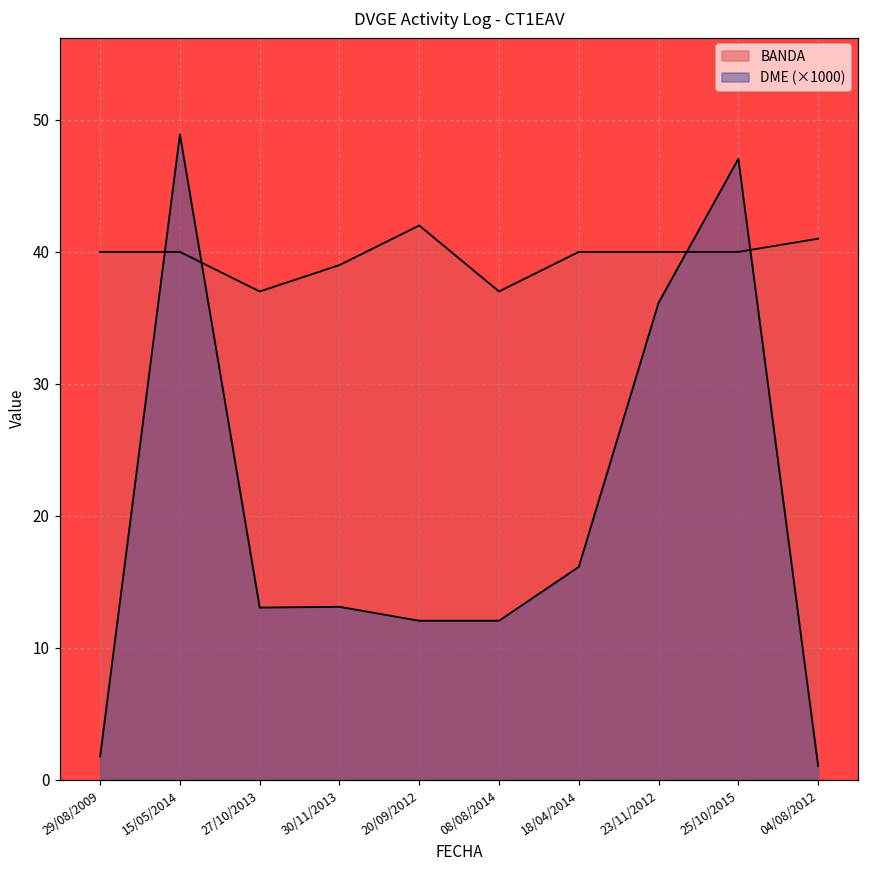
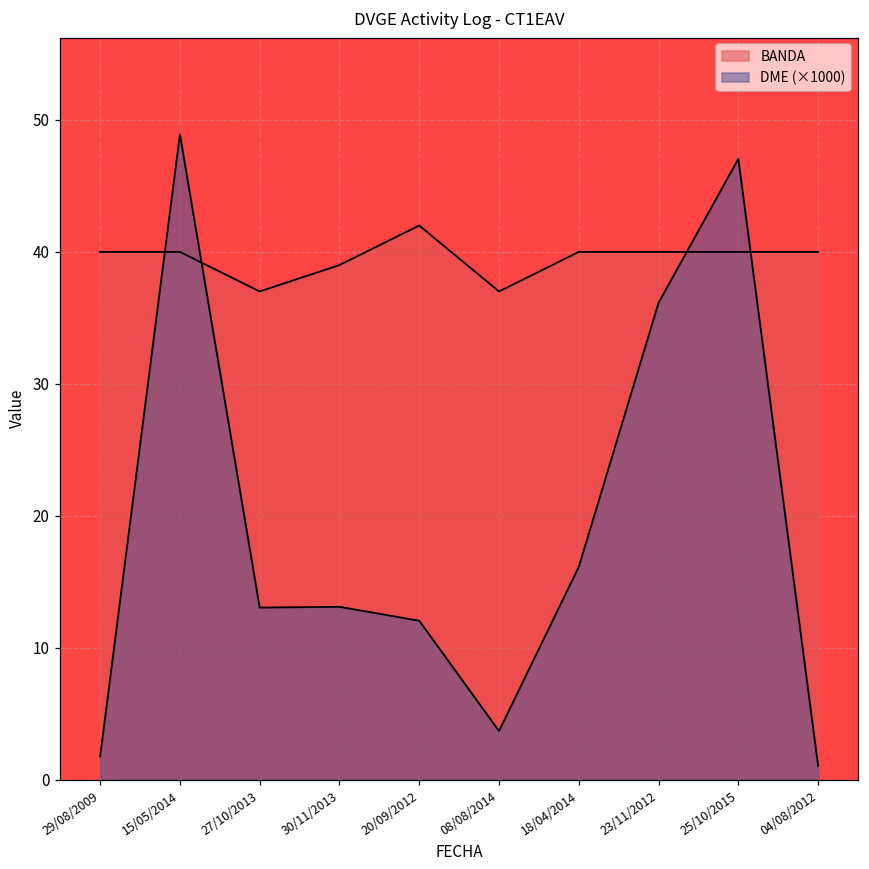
DME (×1000), 08/08/2014: 12.0 -> 3.7
BANDA, 04/08/2012: 41 -> 40
